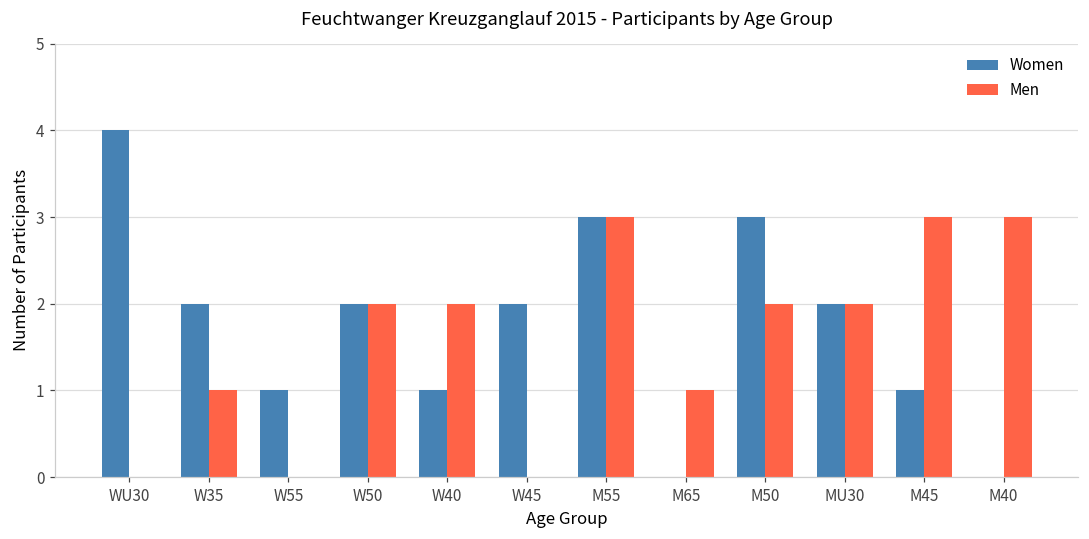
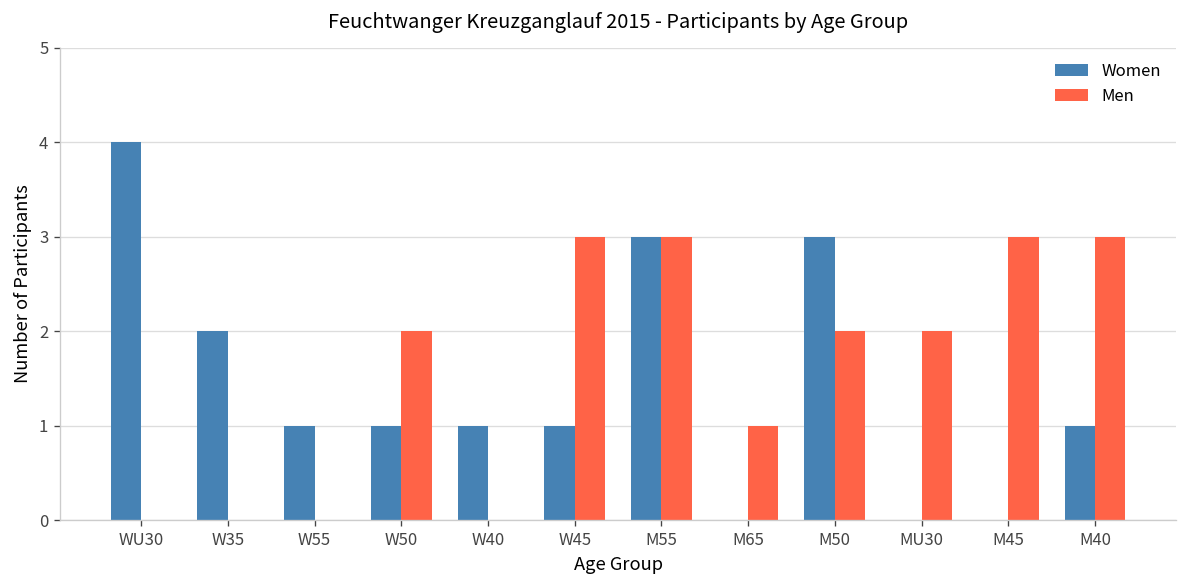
Men, W35: 1 -> 0
Women, W50: 2 -> 1
Men, W40: 2 -> 0
Women, W45: 2 -> 1
Men, W45: 0 -> 3
Women, MU30: 2 -> 0
Women, M45: 1 -> 0
Women, M40: 0 -> 1
